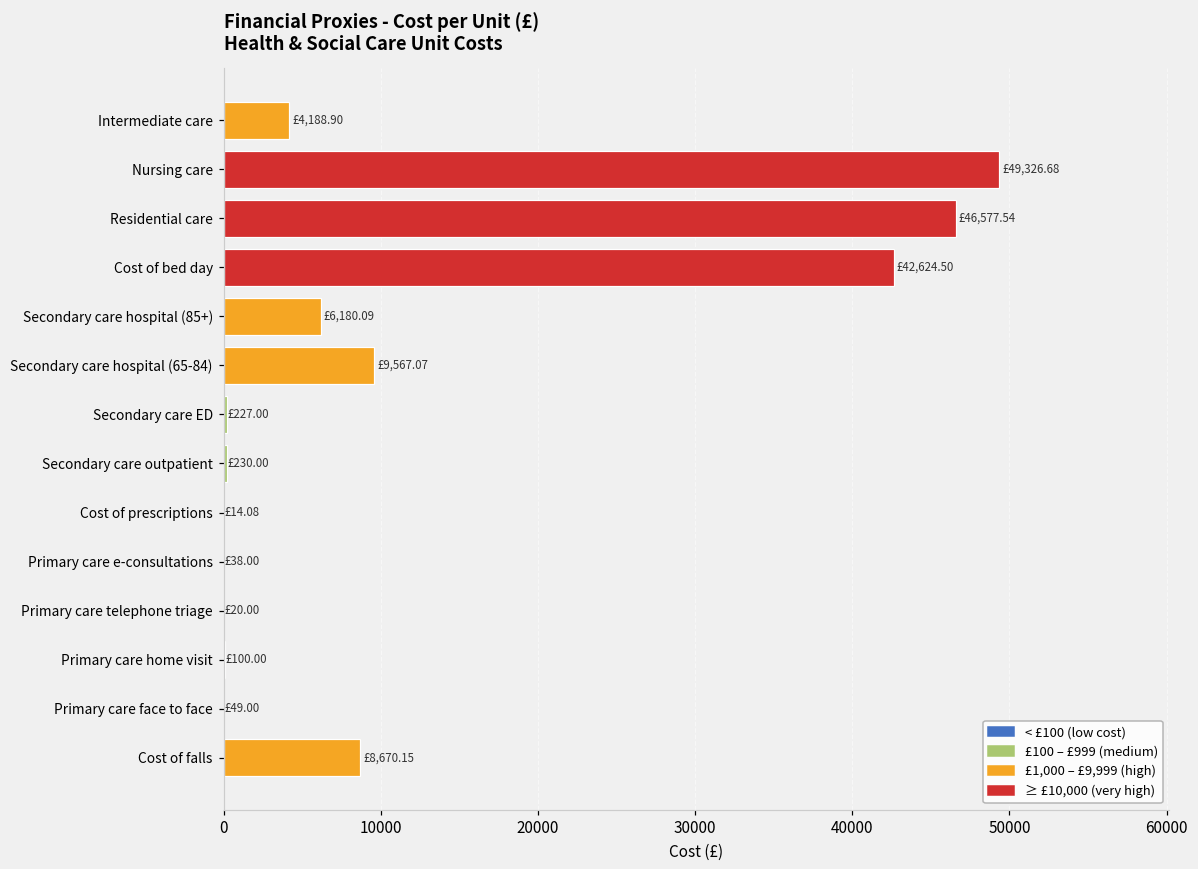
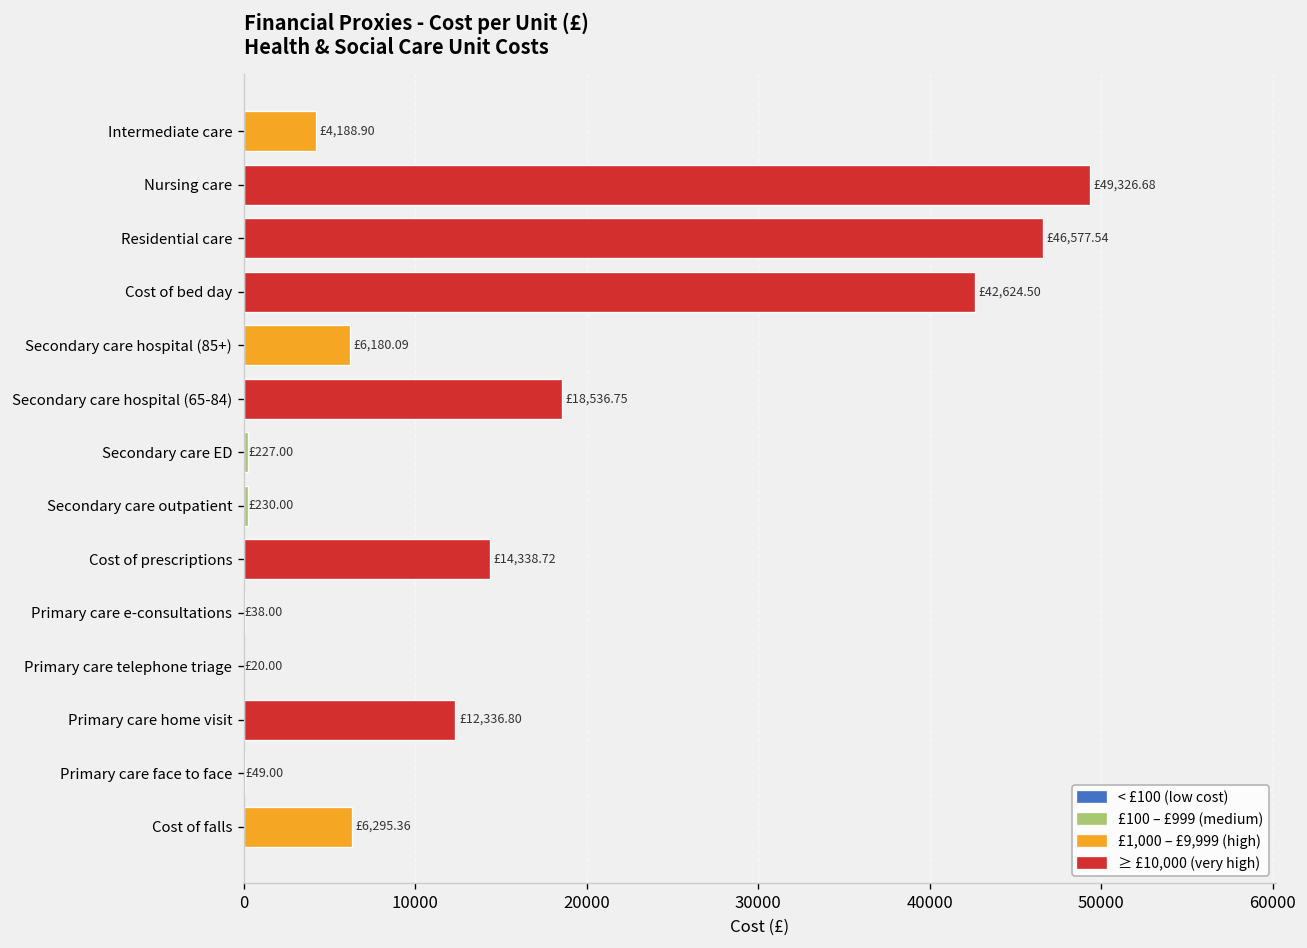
Secondary care hospital (65-84): £9,567.07 -> £18,536.75
Cost of prescriptions: £14.08 -> £14,338.72
Primary care home visit: £100.00 -> £12,336.80
Cost of falls: £8,670.15 -> £6,295.36
